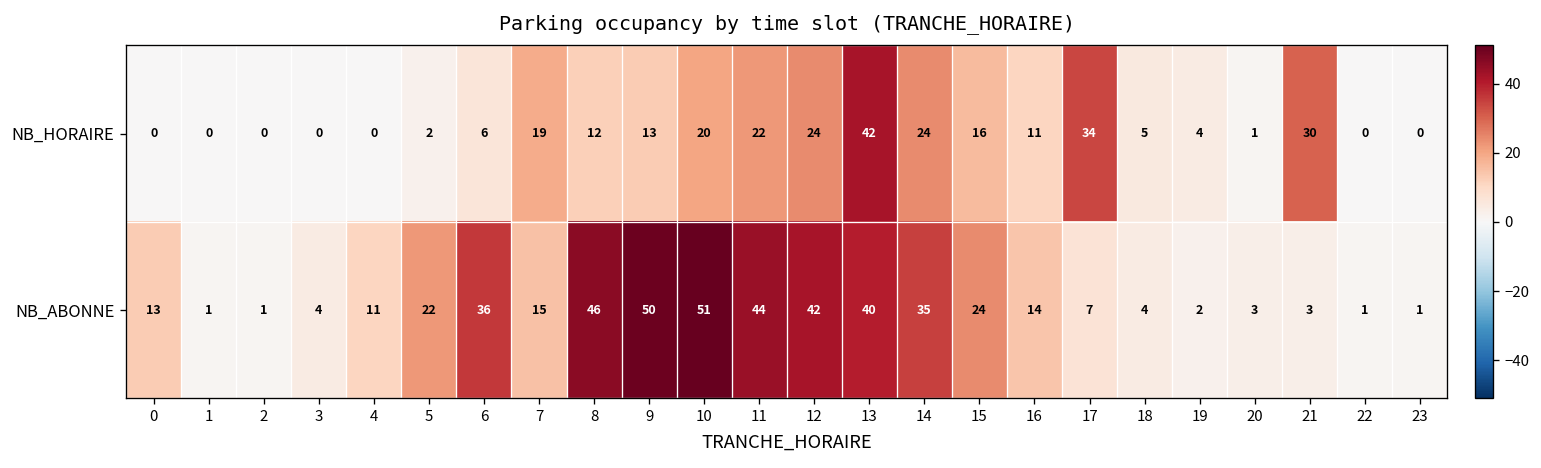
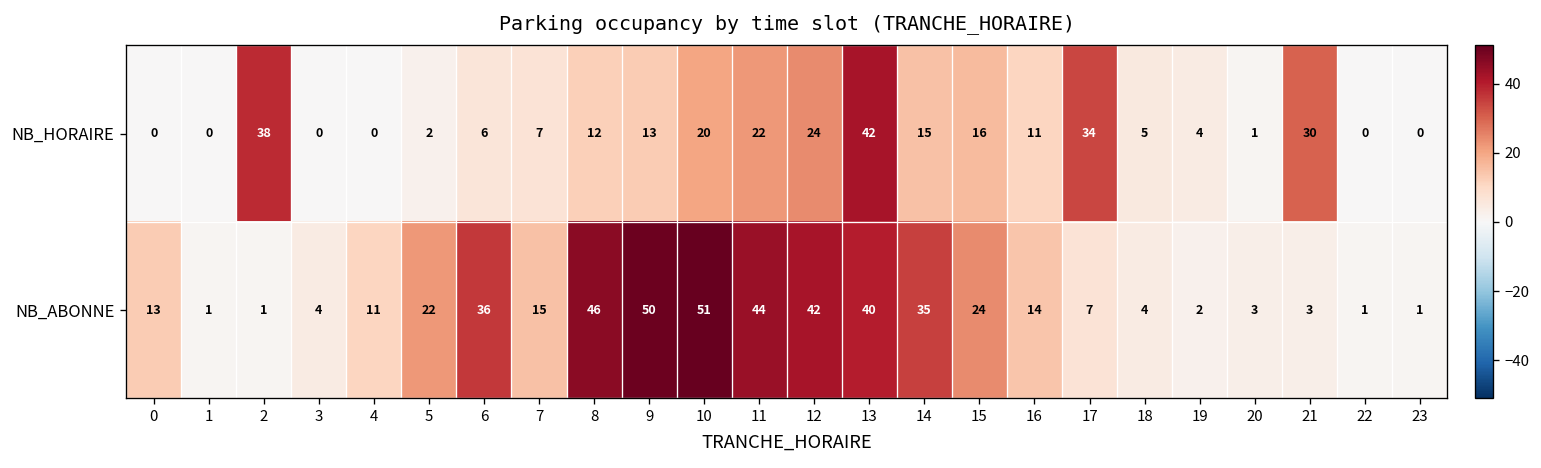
NB_HORAIRE, 2: 0 -> 38
NB_HORAIRE, 7: 19 -> 7
NB_HORAIRE, 14: 24 -> 15
